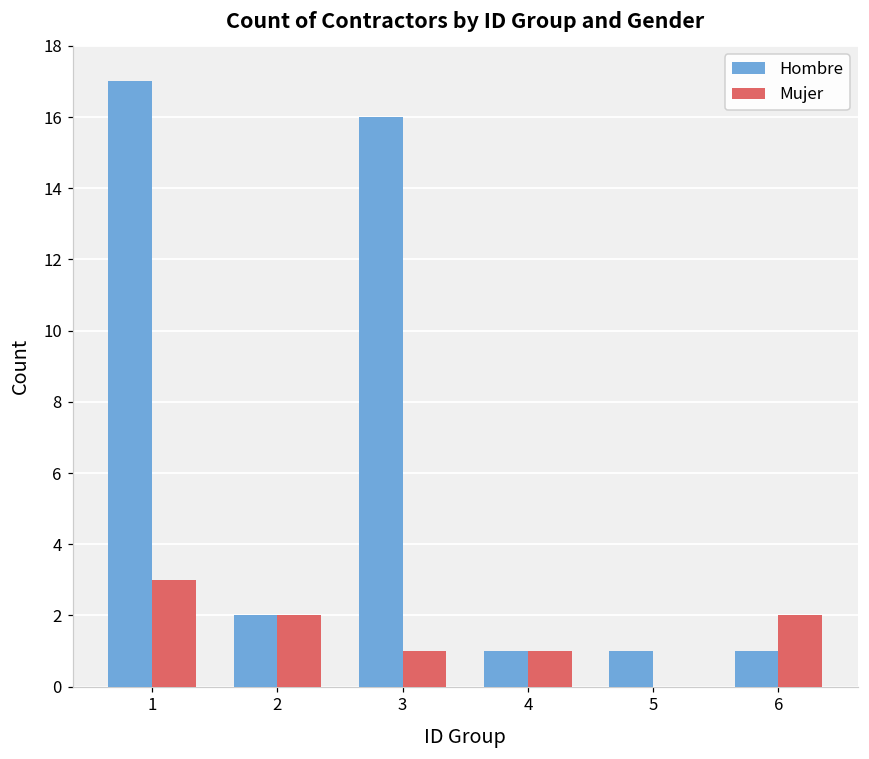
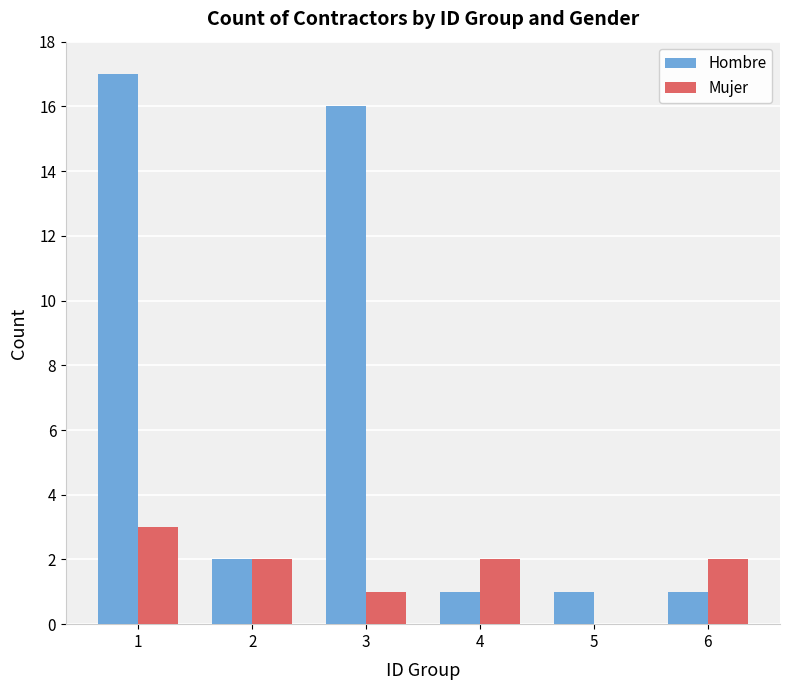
Mujer, 4: 1 -> 2
